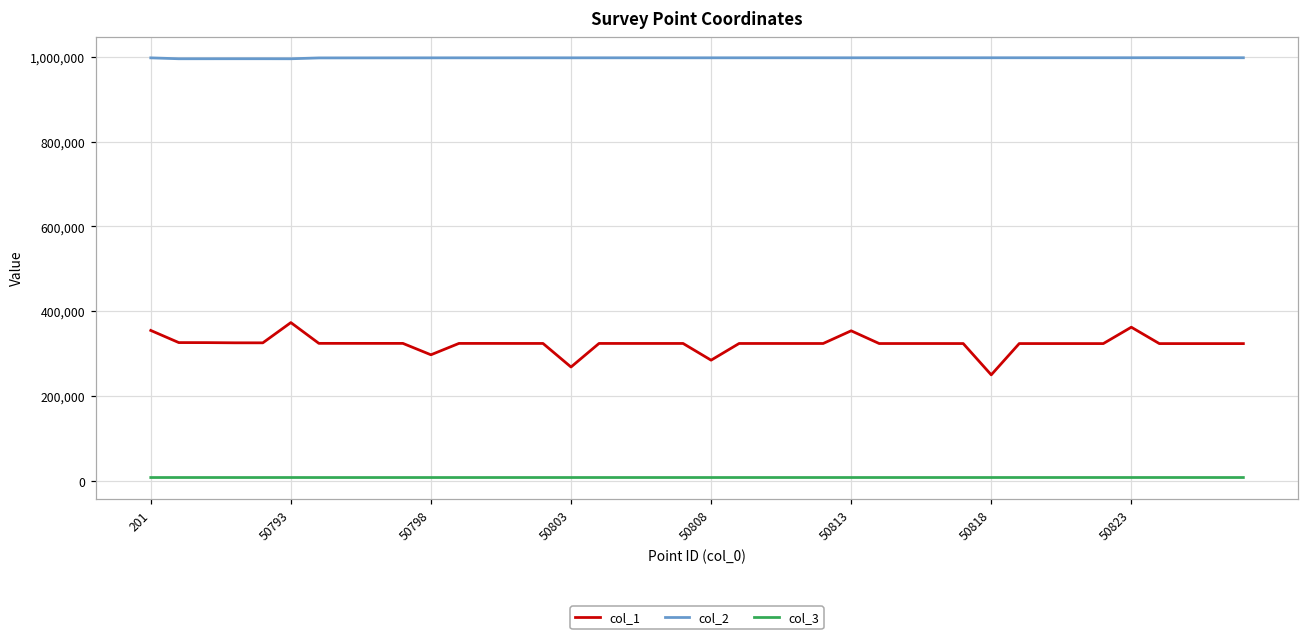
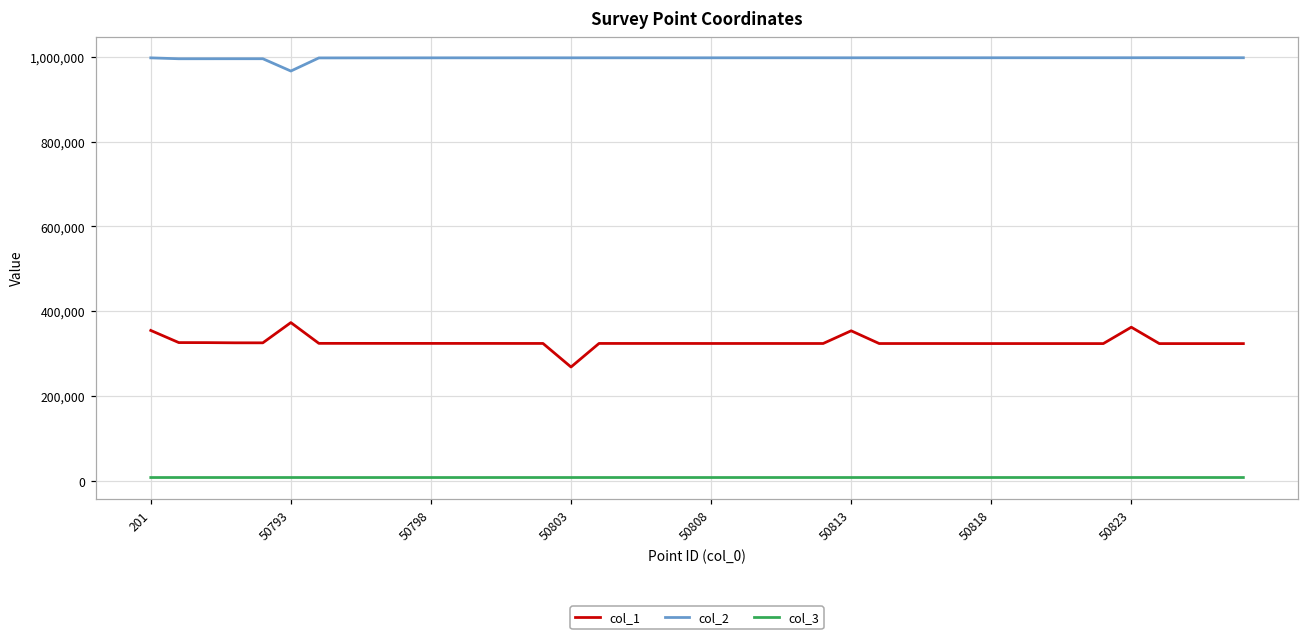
col_2, 50793: 990,000 -> 970,000
col_1, 50798: 300,000 -> 320,000
col_1, 50808: 280,000 -> 320,000
col_1, 50818: 250,000 -> 320,000
